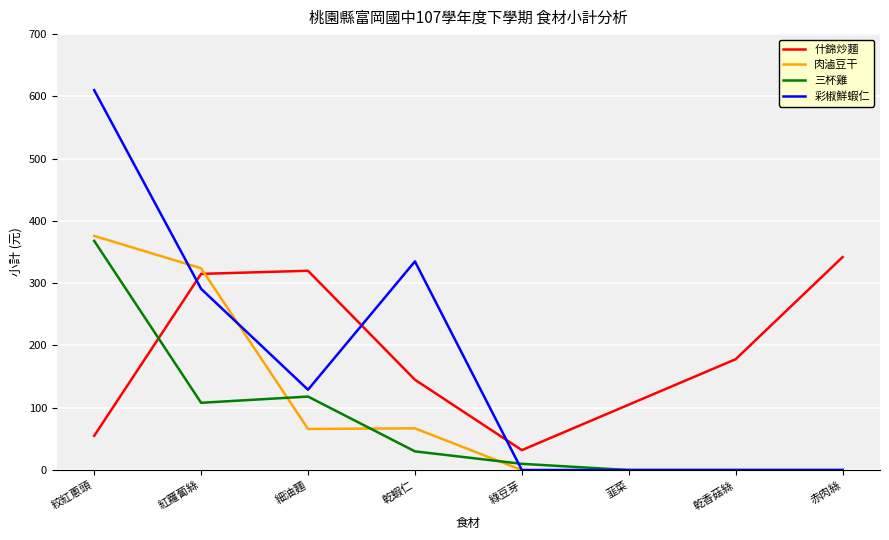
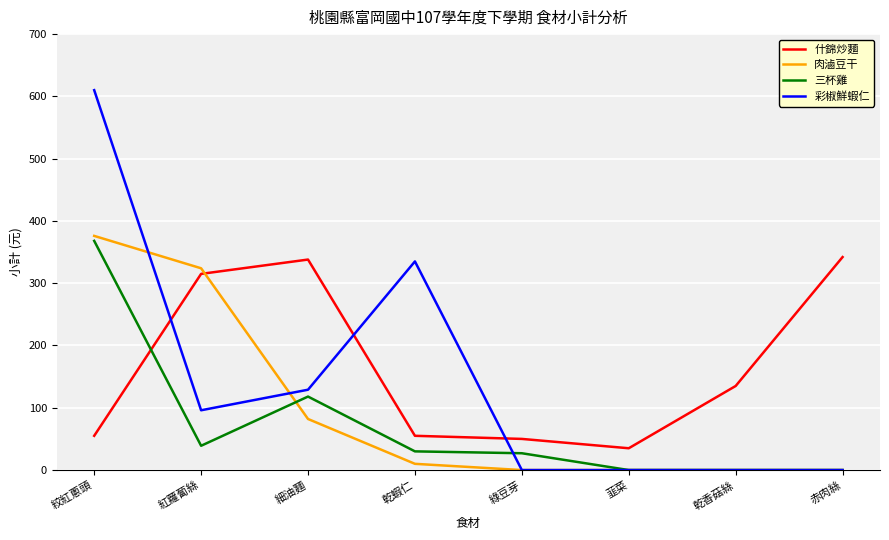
三杯雞, 紅蘿蔔絲: 110 -> 40
彩椒鮮蝦仁, 紅蘿蔔絲: 290 -> 100
什錦炒麵, 細油麵: 320 -> 340
肉滷豆干, 細油麵: 70 -> 80
什錦炒麵, 乾蝦仁: 150 -> 60
肉滷豆干, 乾蝦仁: 70 -> 10
什錦炒麵, 綠豆芽: 30 -> 50
三杯雞, 綠豆芽: 10 -> 30
什錦炒麵, 韮菜: 110 -> 40
什錦炒麵, 乾香菇絲: 180 -> 140
